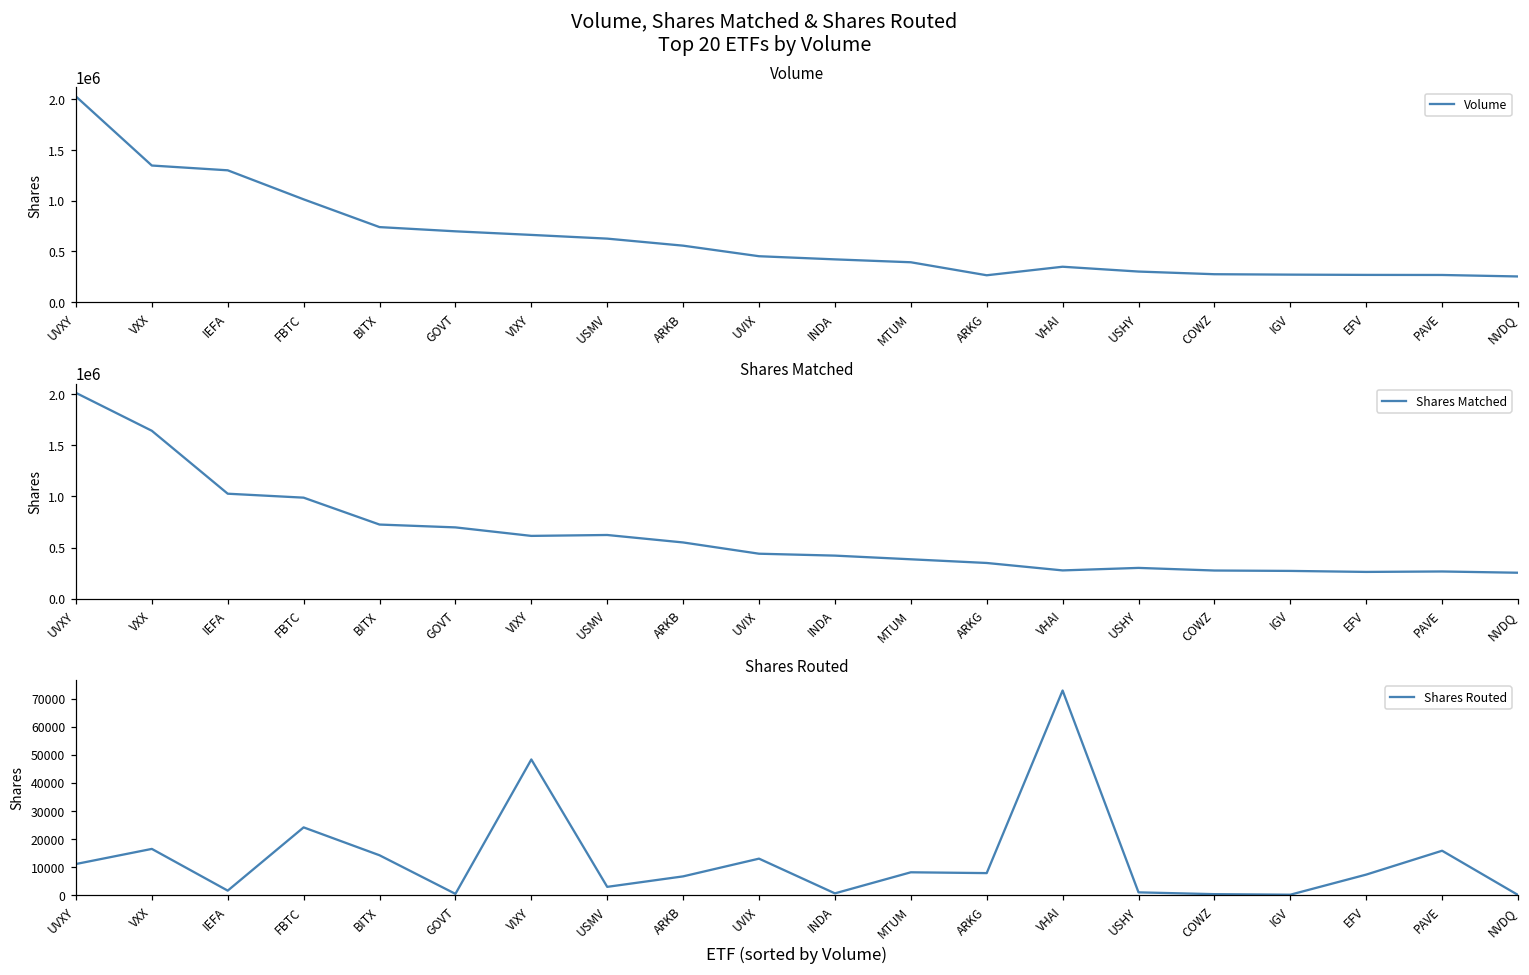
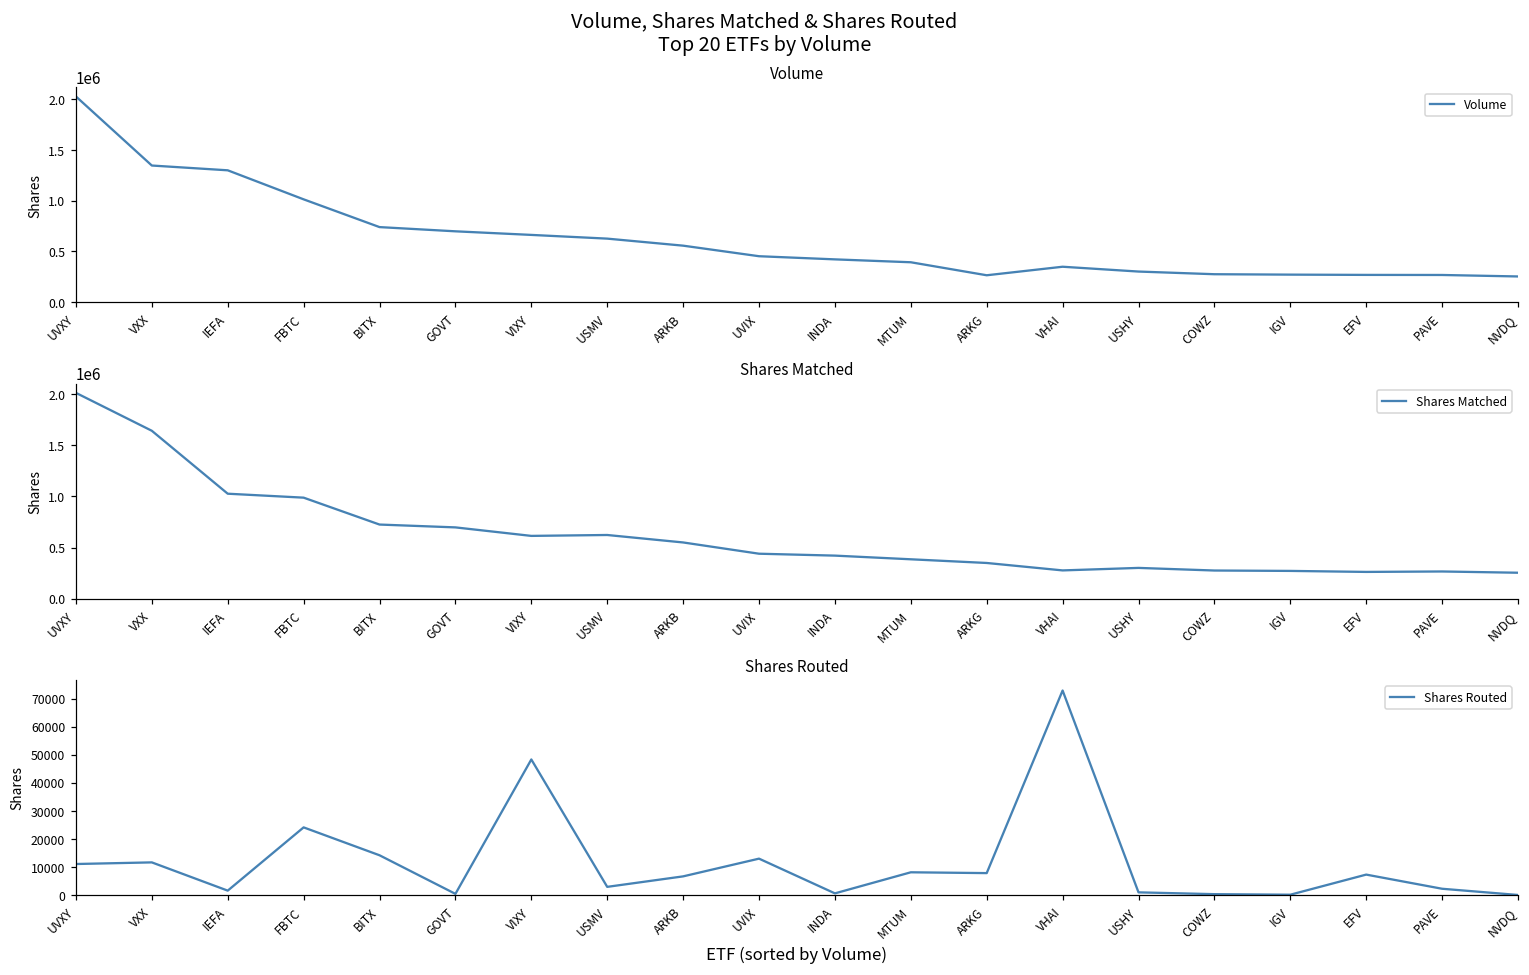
Shares Routed, VXX: 16000 -> 12000
Shares Routed, PAVE: 16000 -> 2000
